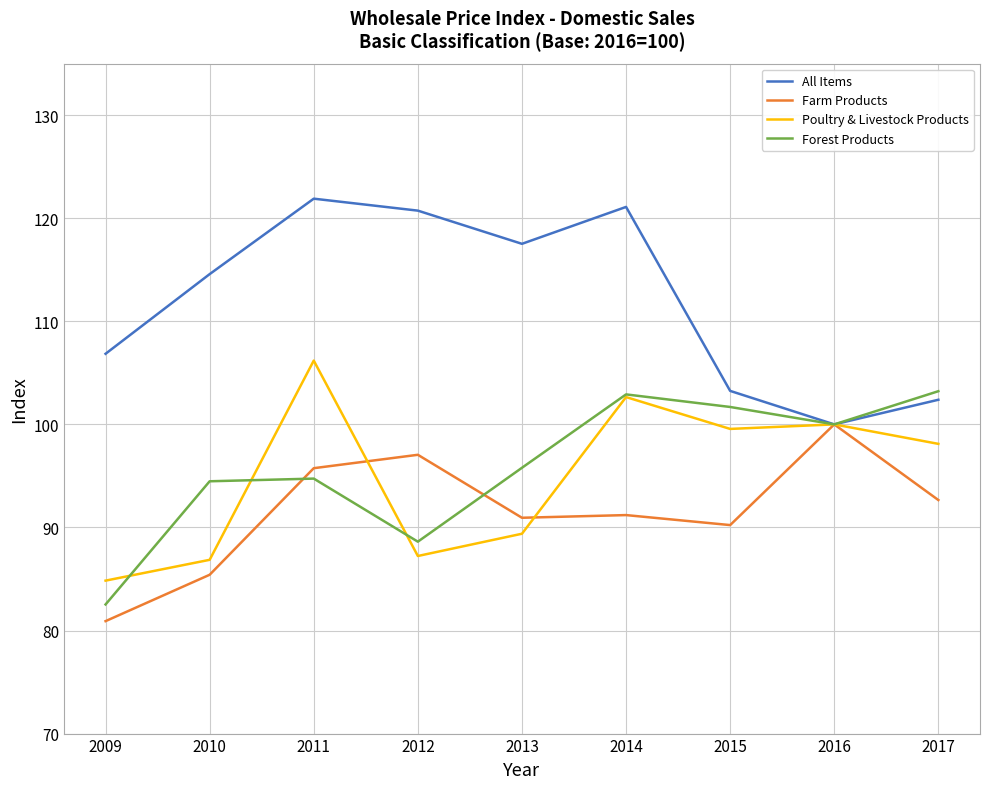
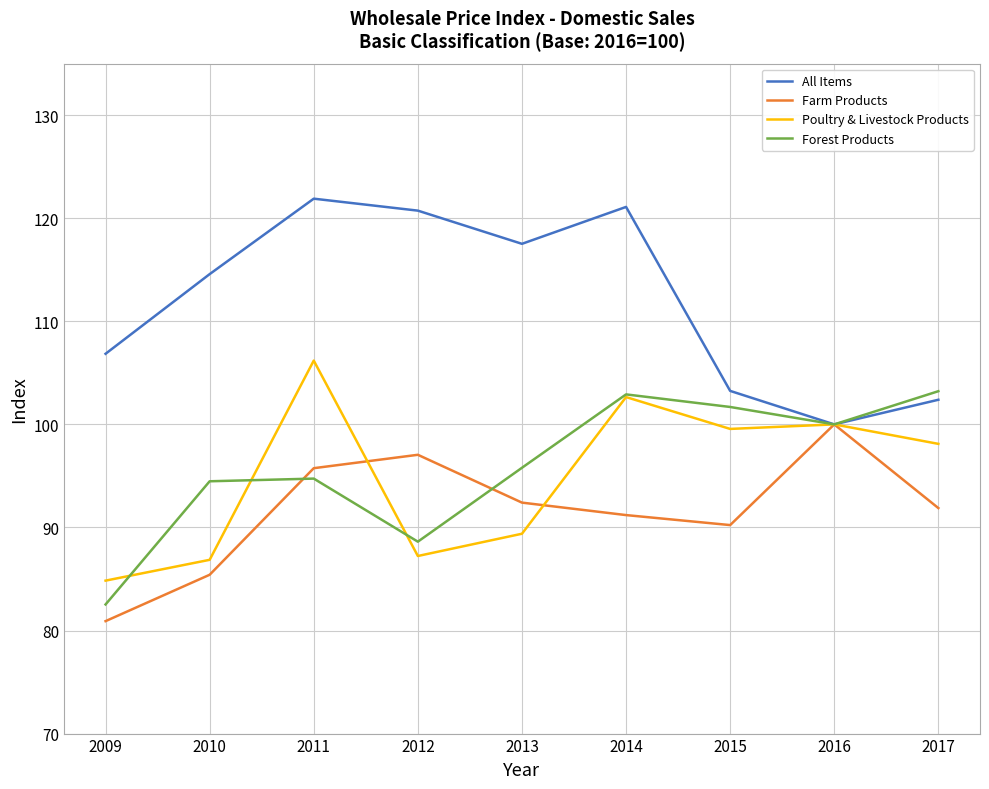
Farm Products, 2013: 90.9 -> 92.4
Farm Products, 2017: 92.7 -> 91.9
